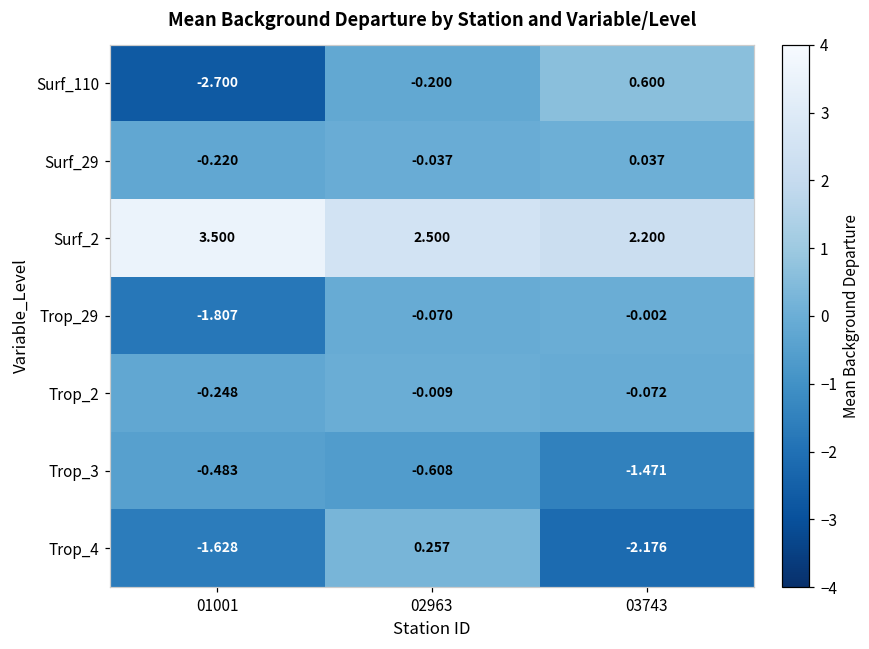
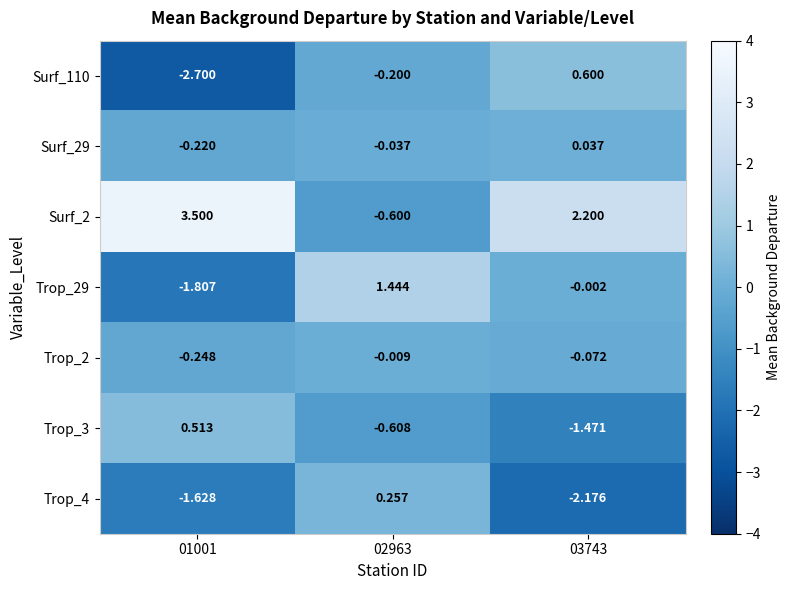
Surf_2, 02963: 2.500 -> -0.600
Trop_29, 02963: -0.070 -> 1.444
Trop_3, 01001: -0.483 -> 0.513
